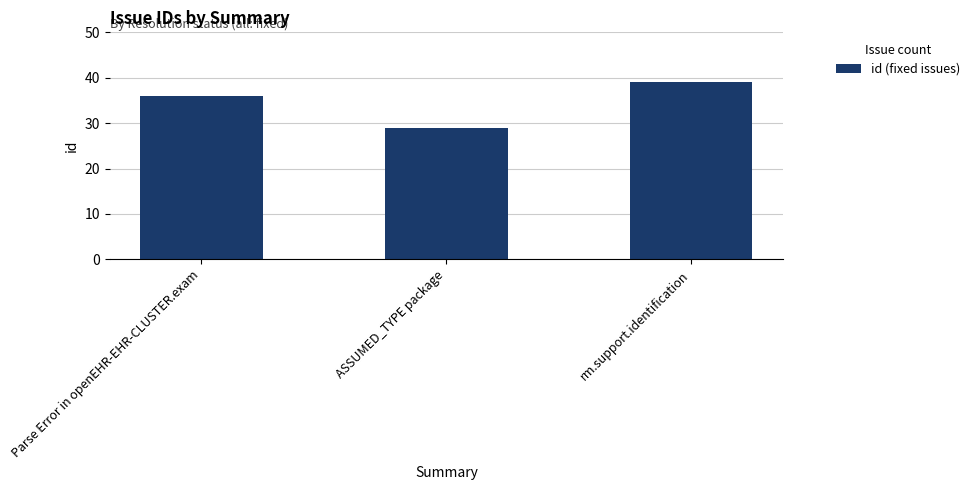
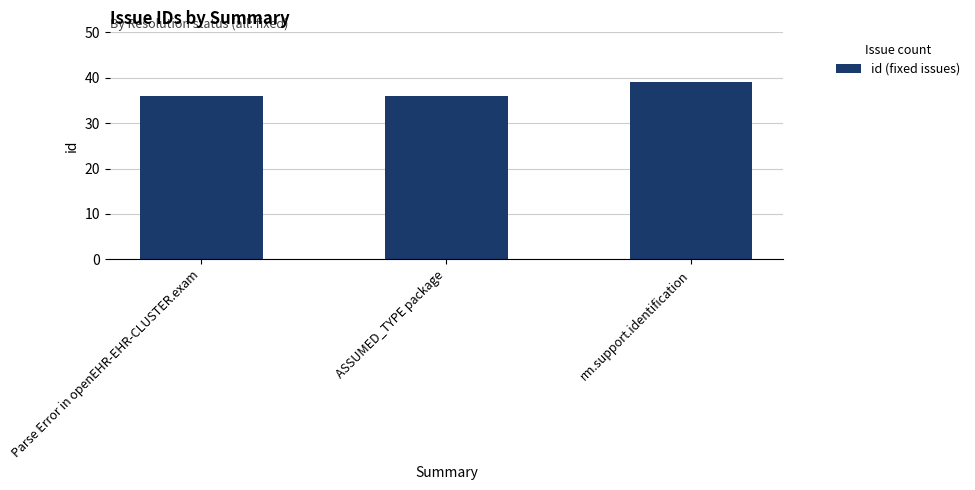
ASSUMED_TYPE package: 29 -> 36
